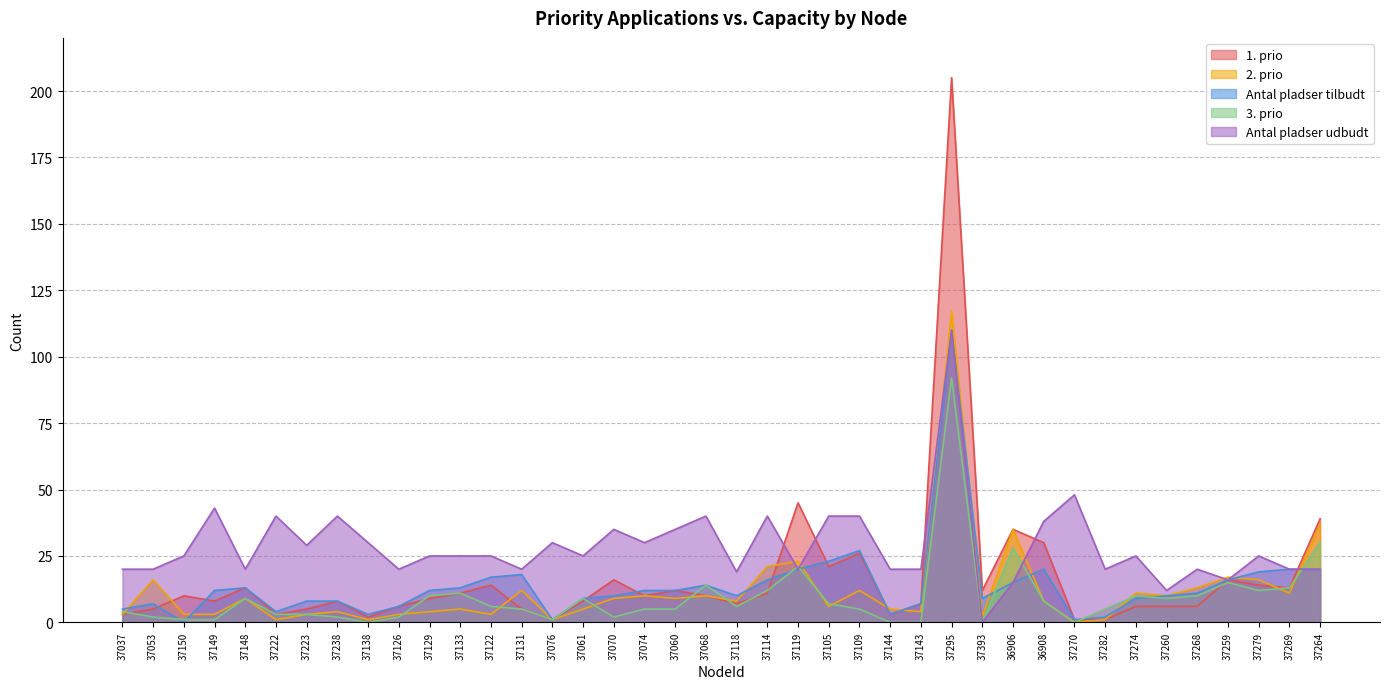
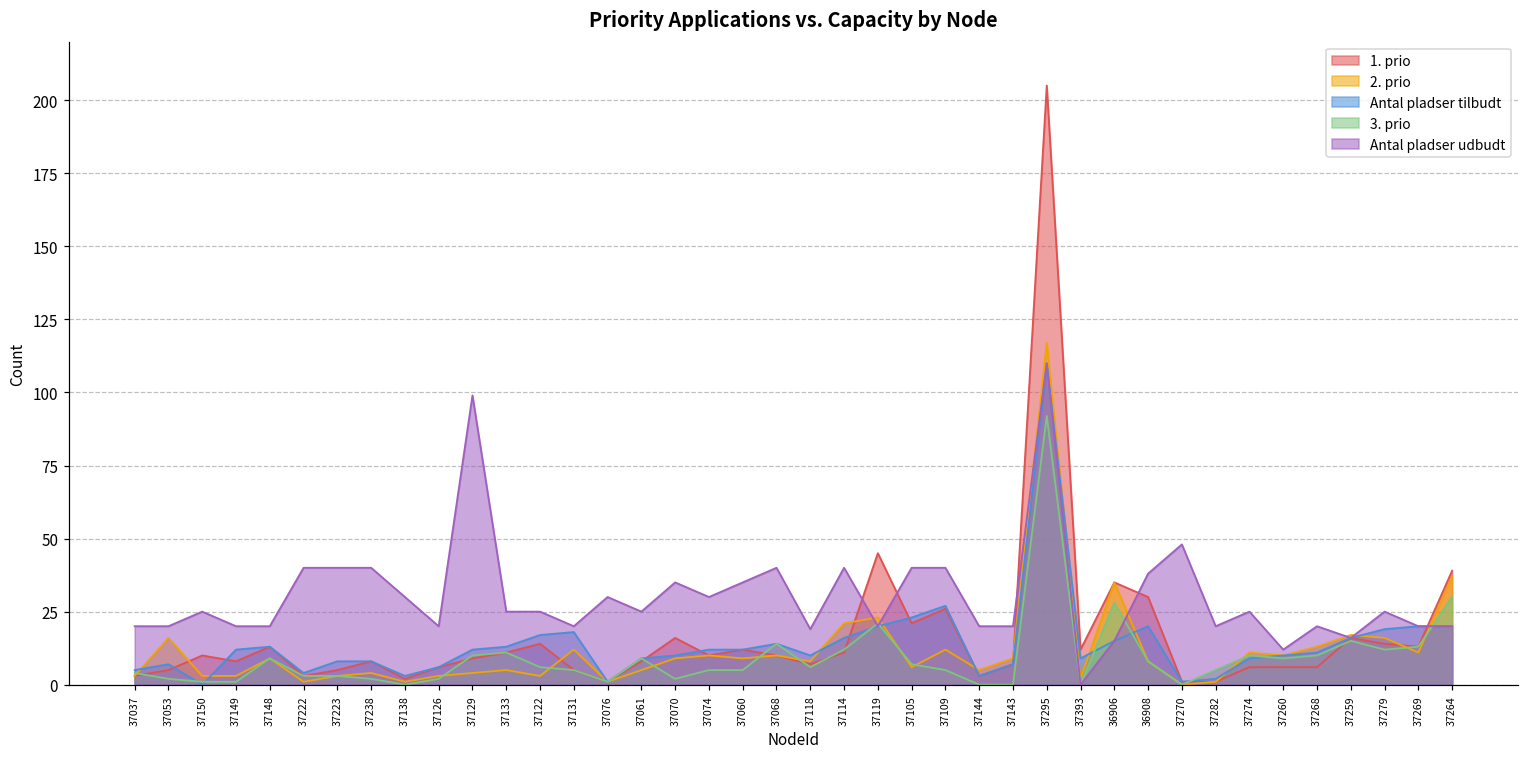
Antal pladser udbudt, 37149: 43 -> 20
Antal pladser udbudt, 37223: 29 -> 40
Antal pladser udbudt, 37129: 25 -> 99
2. prio, 37143: 4 -> 9
